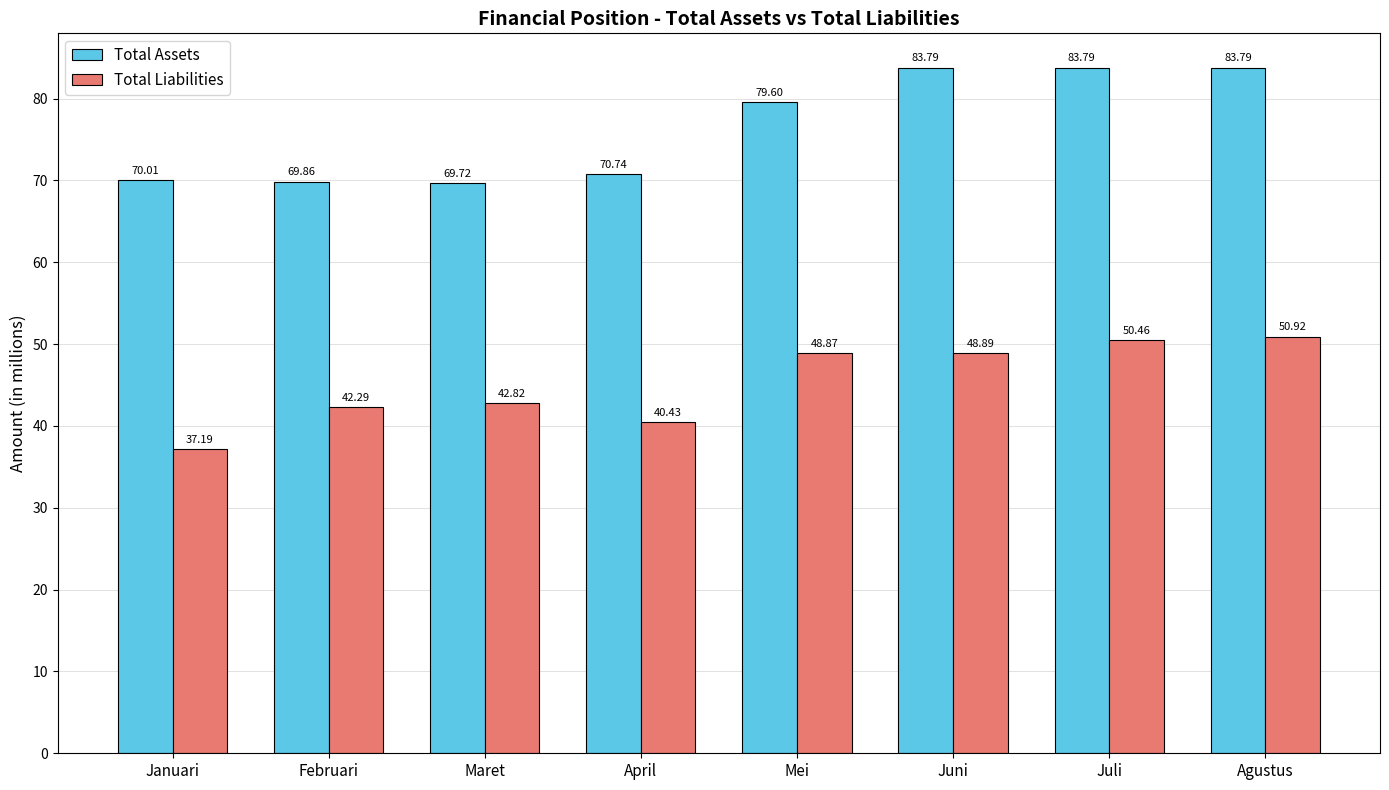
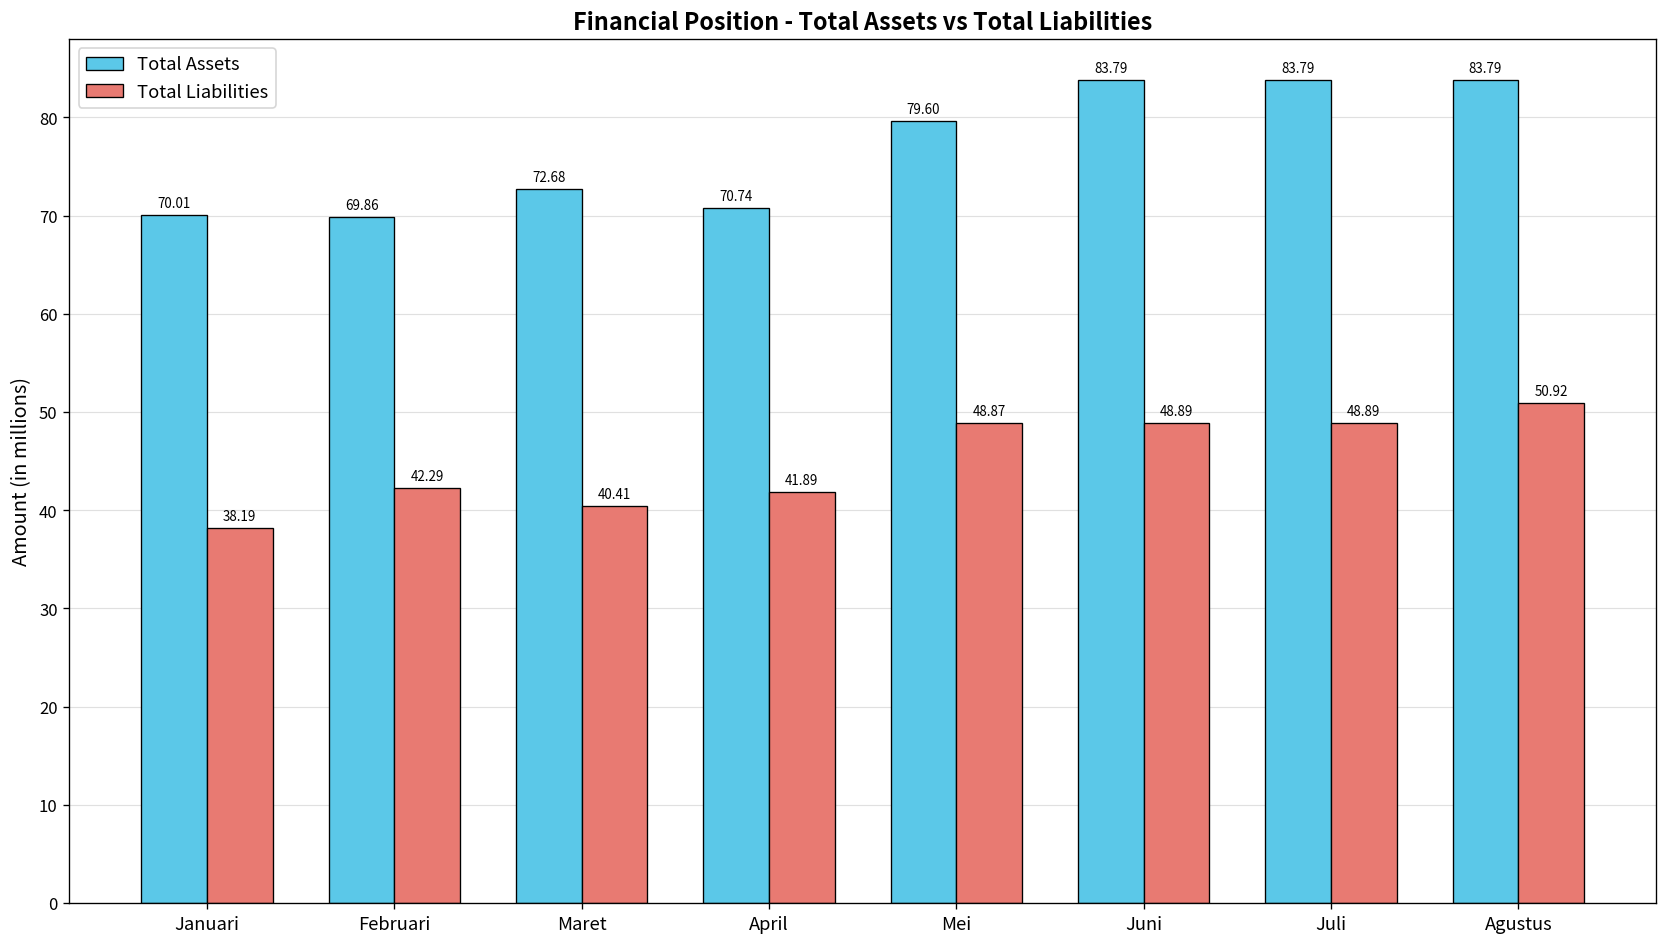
Total Liabilities, Januari: 37.19 -> 38.19
Total Assets, Maret: 69.72 -> 72.68
Total Liabilities, Maret: 42.82 -> 40.41
Total Liabilities, April: 40.43 -> 41.89
Total Liabilities, Juli: 50.46 -> 48.89
